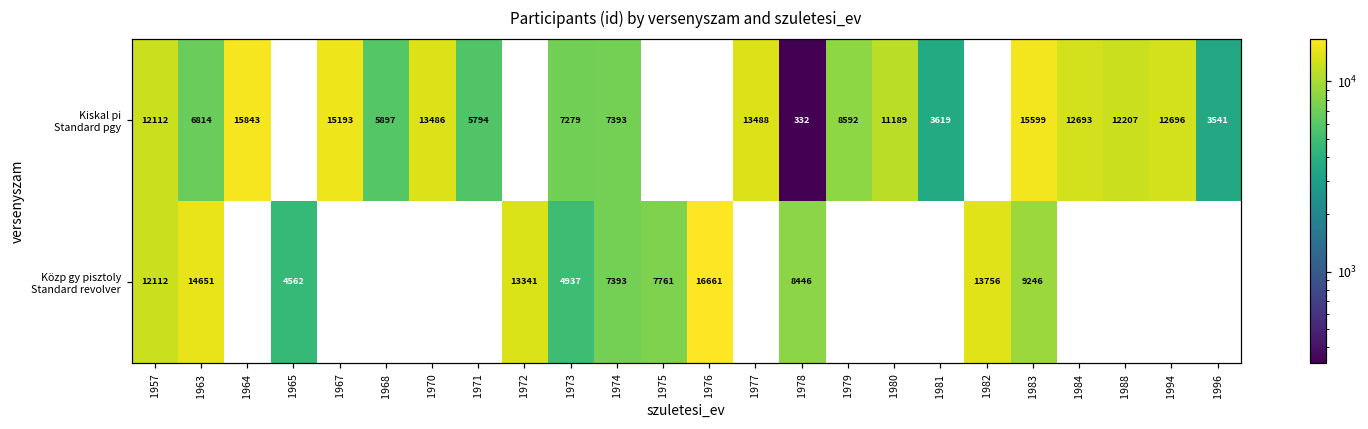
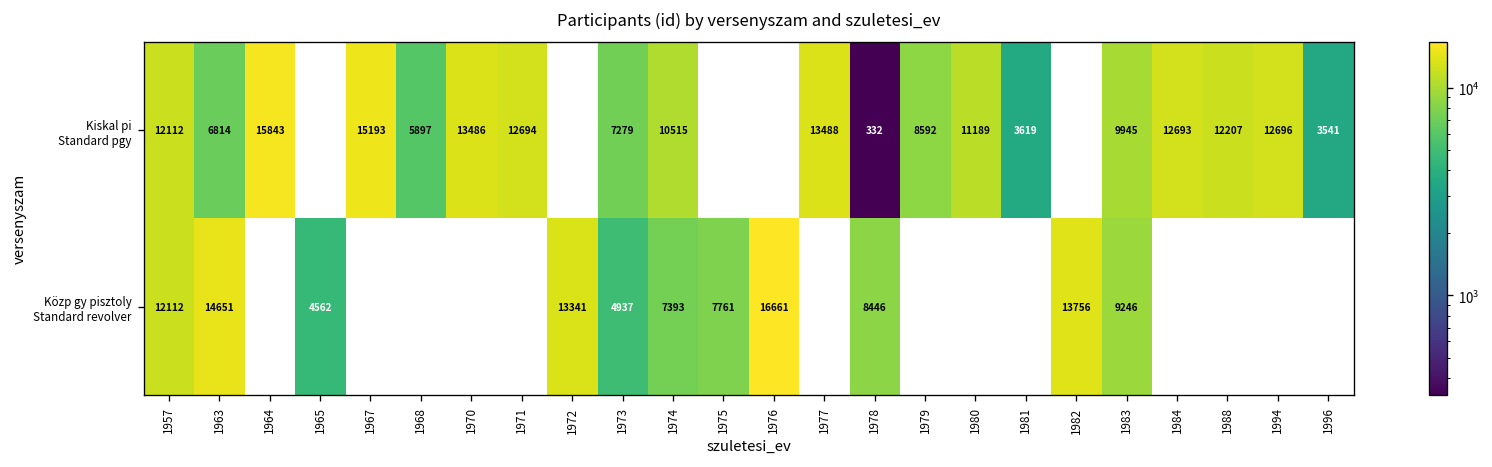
Kiskal pi Standard pgy, 1971: 5794 -> 12694
Kiskal pi Standard pgy, 1974: 7393 -> 10515
Kiskal pi Standard pgy, 1983: 15599 -> 9945
